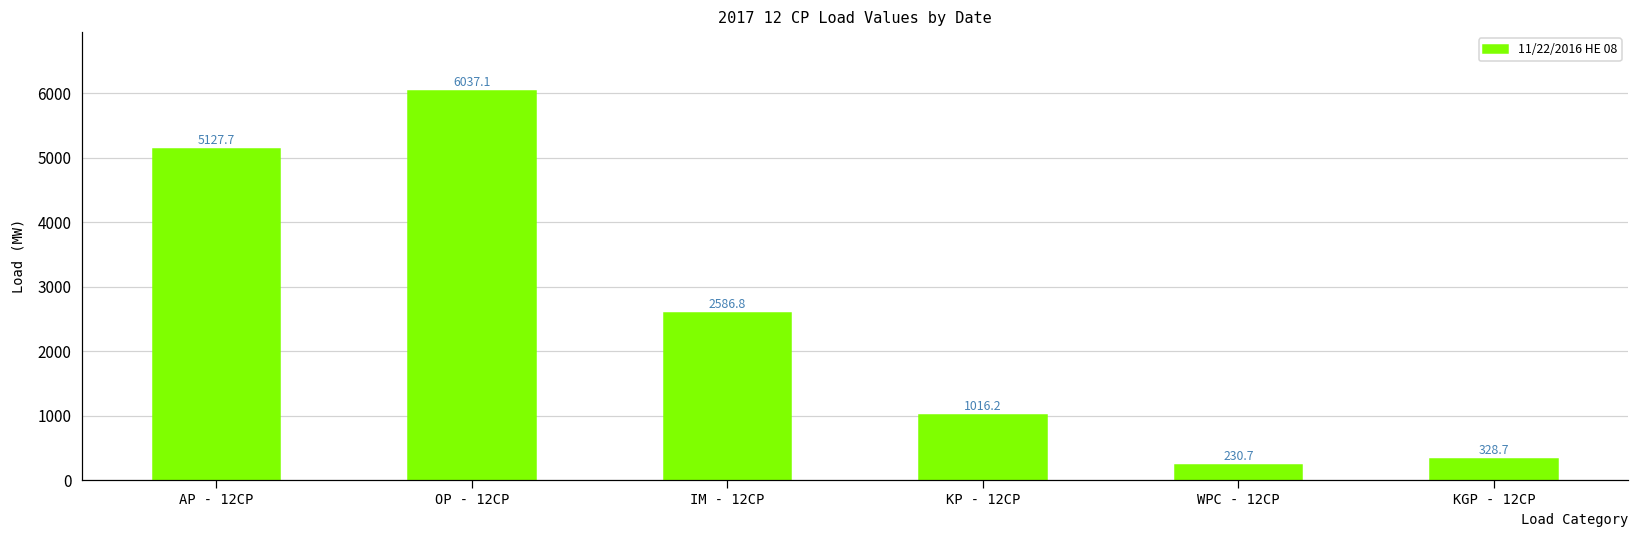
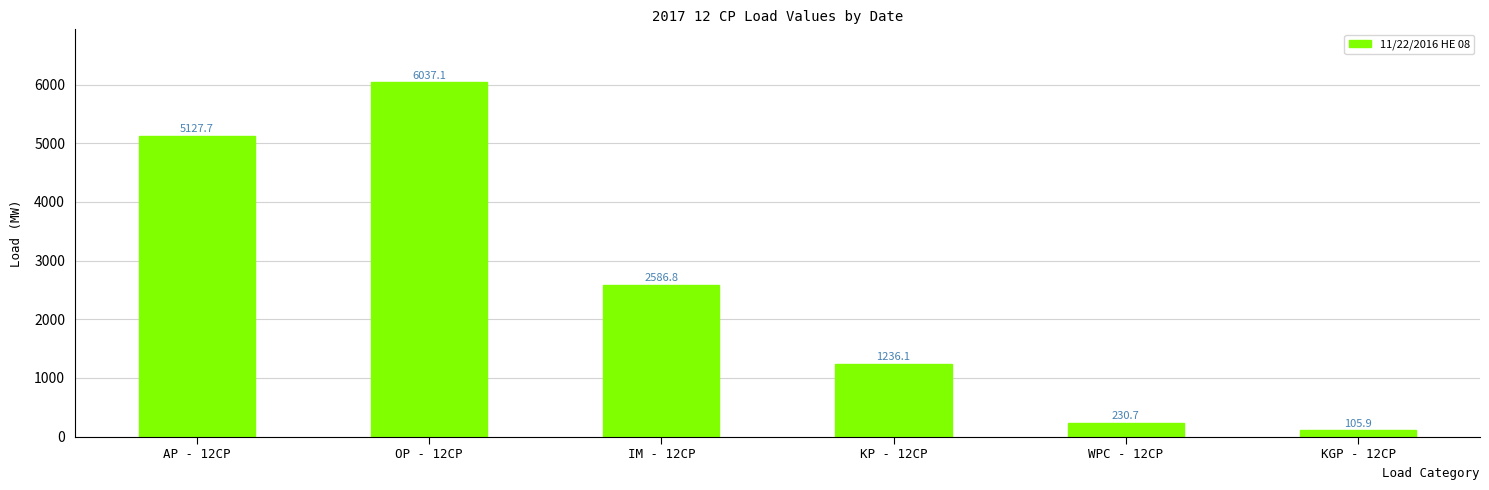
KP - 12CP: 1016.2 -> 1236.1
KGP - 12CP: 328.7 -> 105.9
